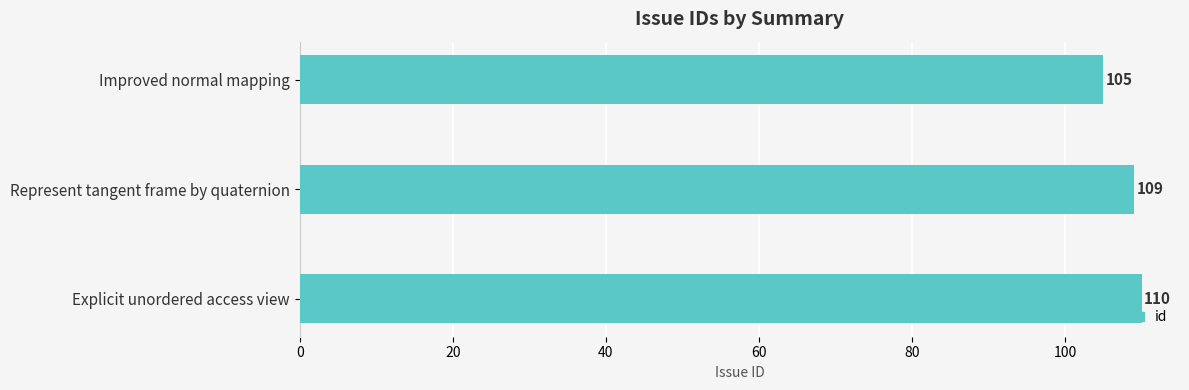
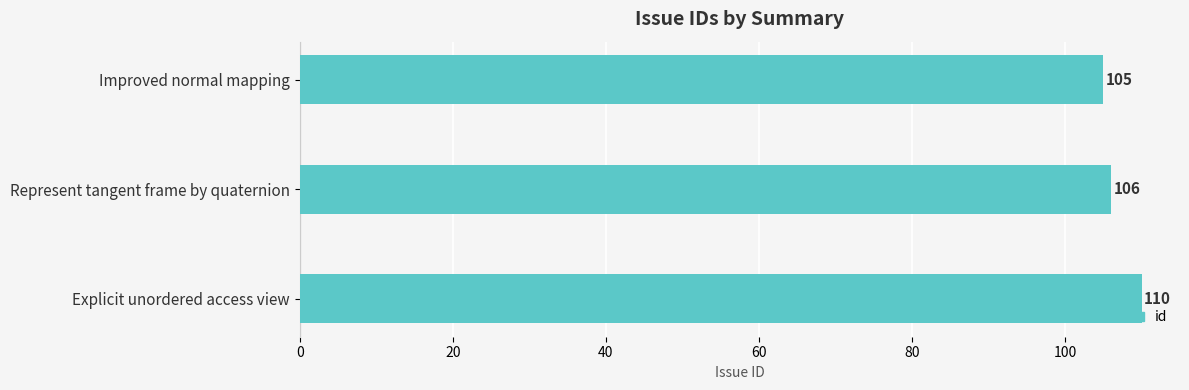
Represent tangent frame by quaternion: 109 -> 106
